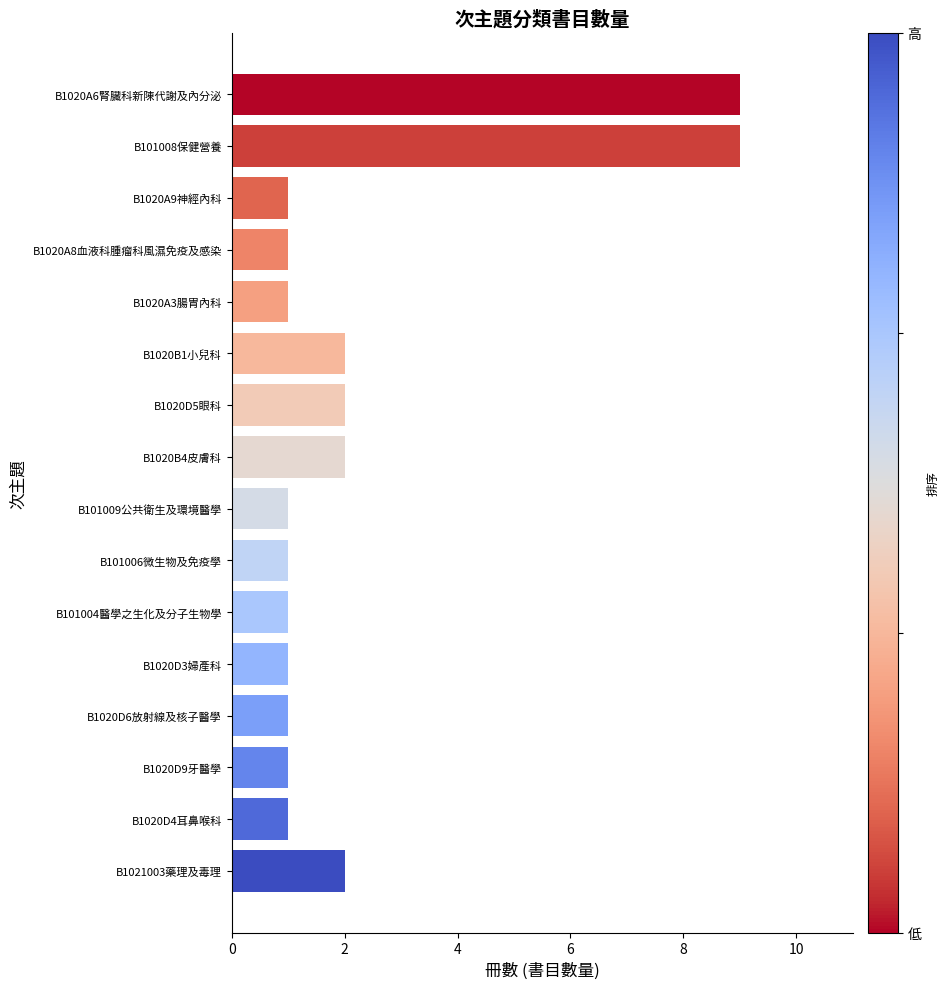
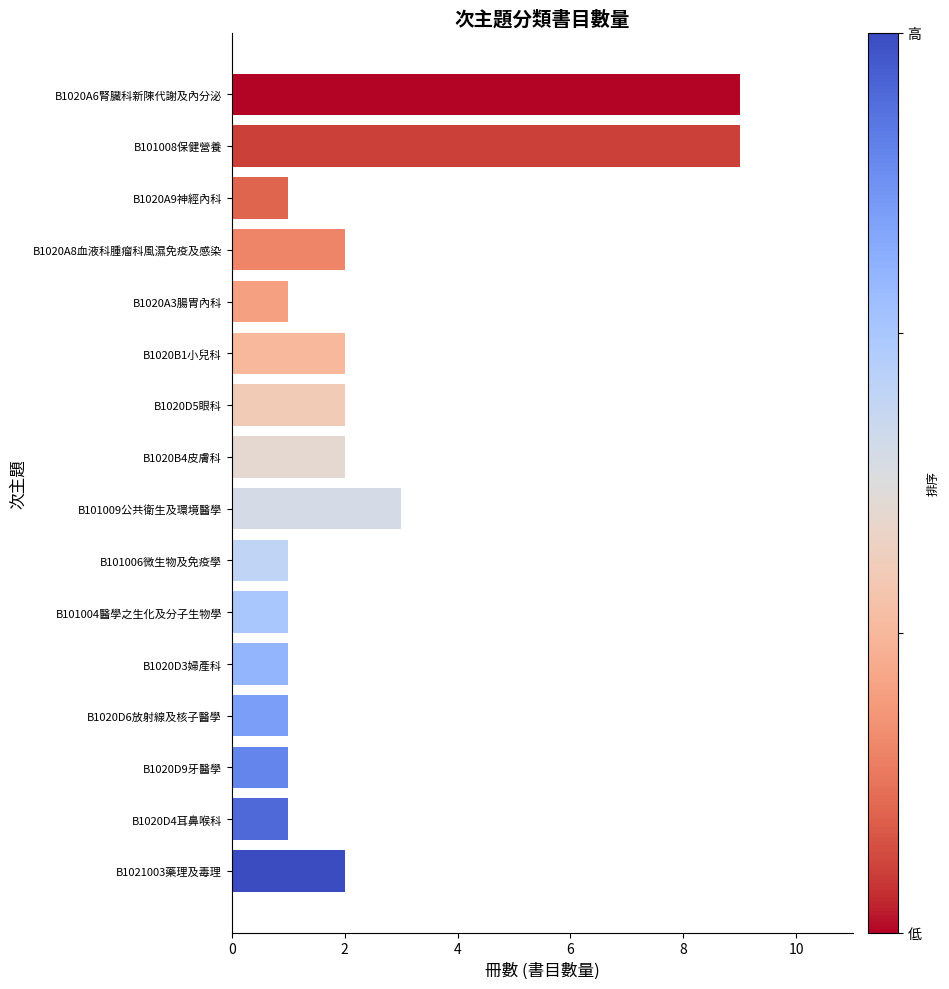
B1020A8血液科腫瘤科風濕免疫及感染: 1 -> 2
B101009公共衛生及環境醫學: 1 -> 3
